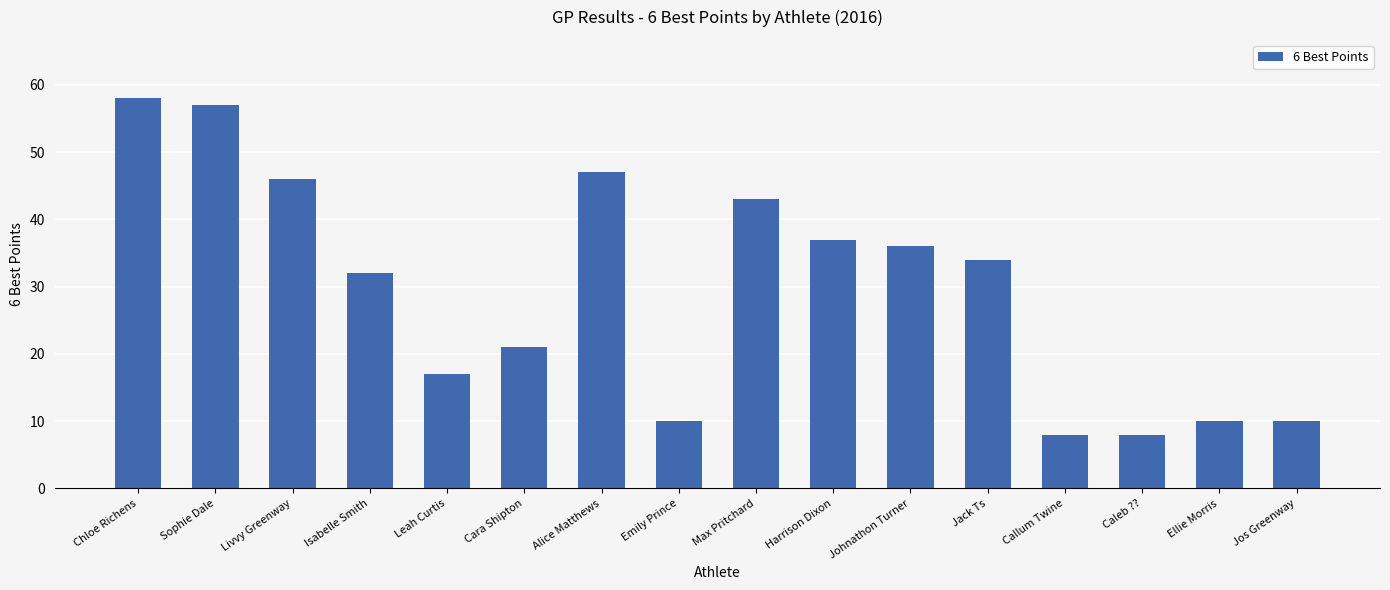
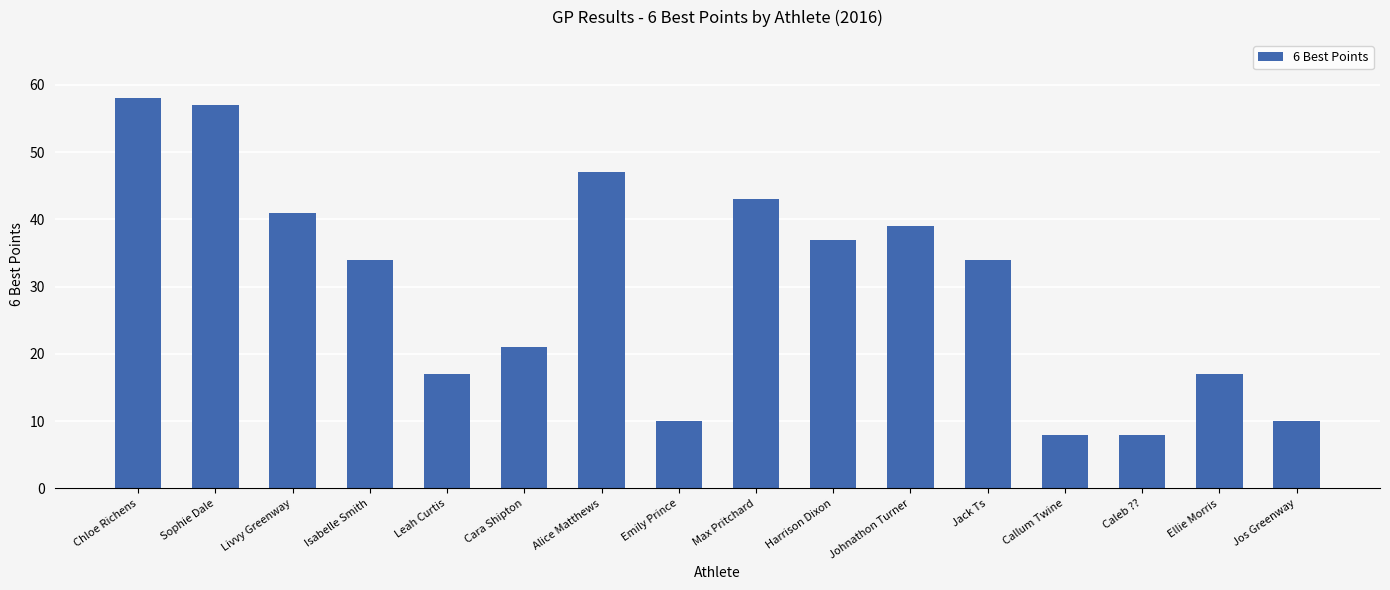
Livvy Greenway: 46 -> 41
Isabelle Smith: 32 -> 34
Johnathon Turner: 36 -> 39
Ellie Morris: 10 -> 17
